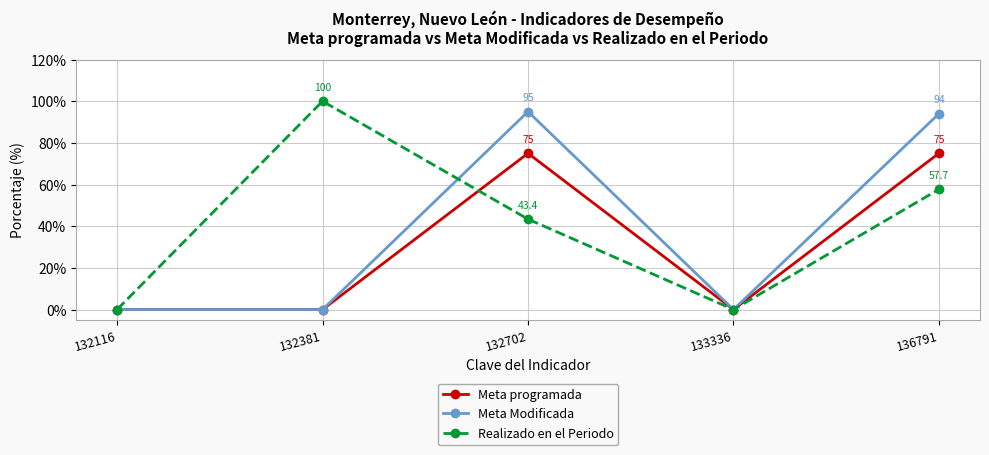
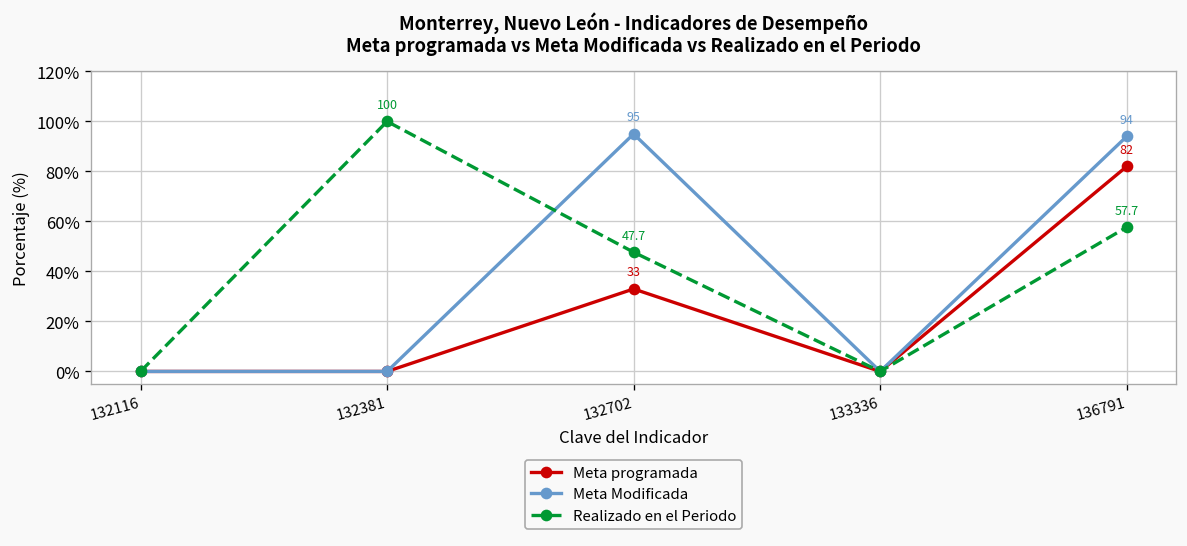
Meta programada, 132702: 75 -> 33
Realizado en el Periodo, 132702: 43.4 -> 47.7
Meta programada, 136791: 75 -> 82
